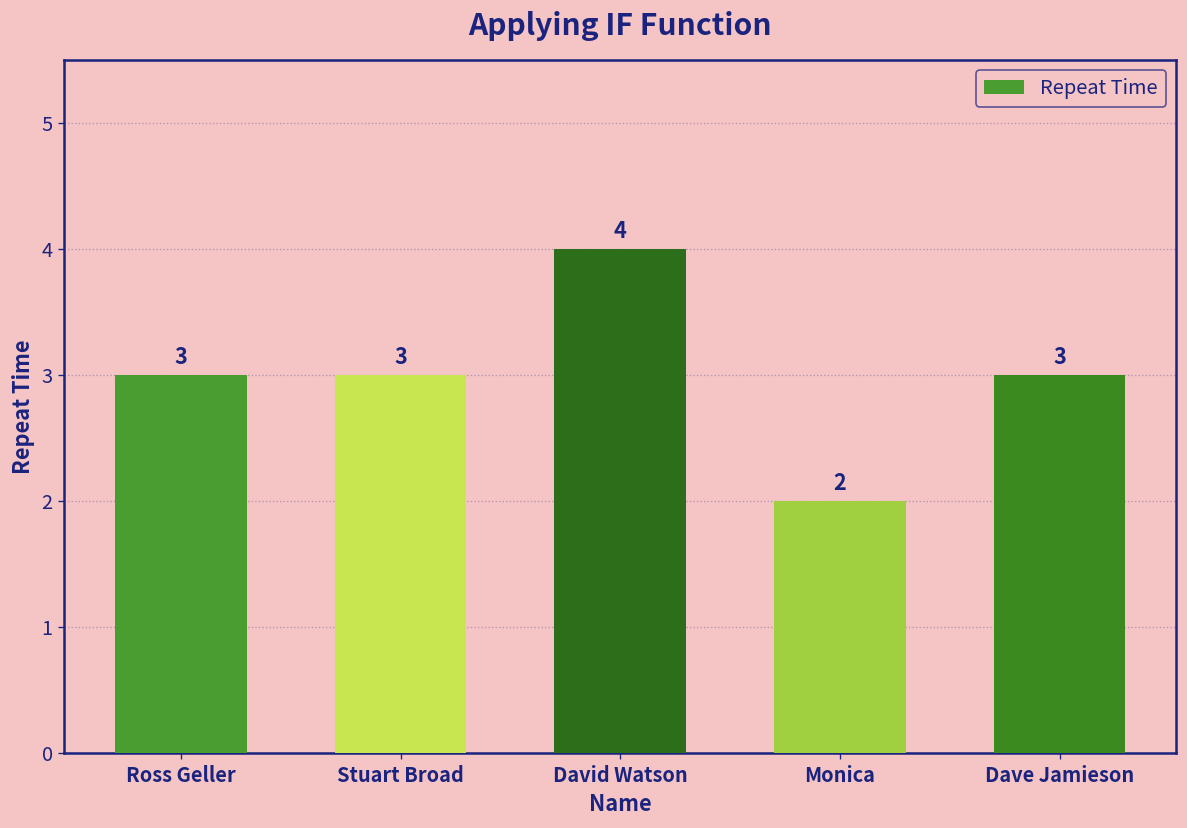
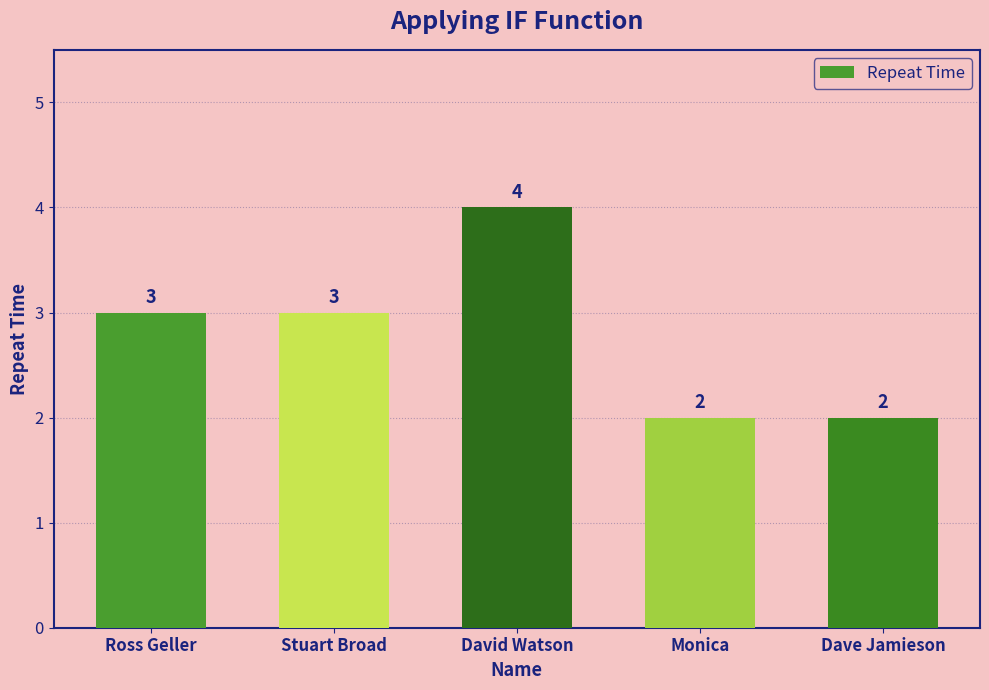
Dave Jamieson: 3 -> 2
